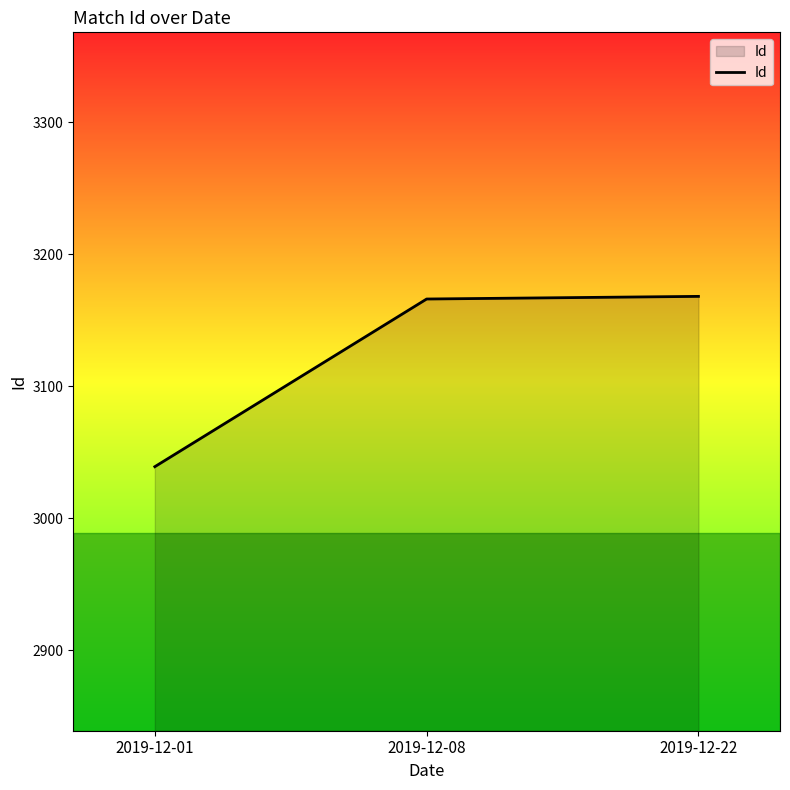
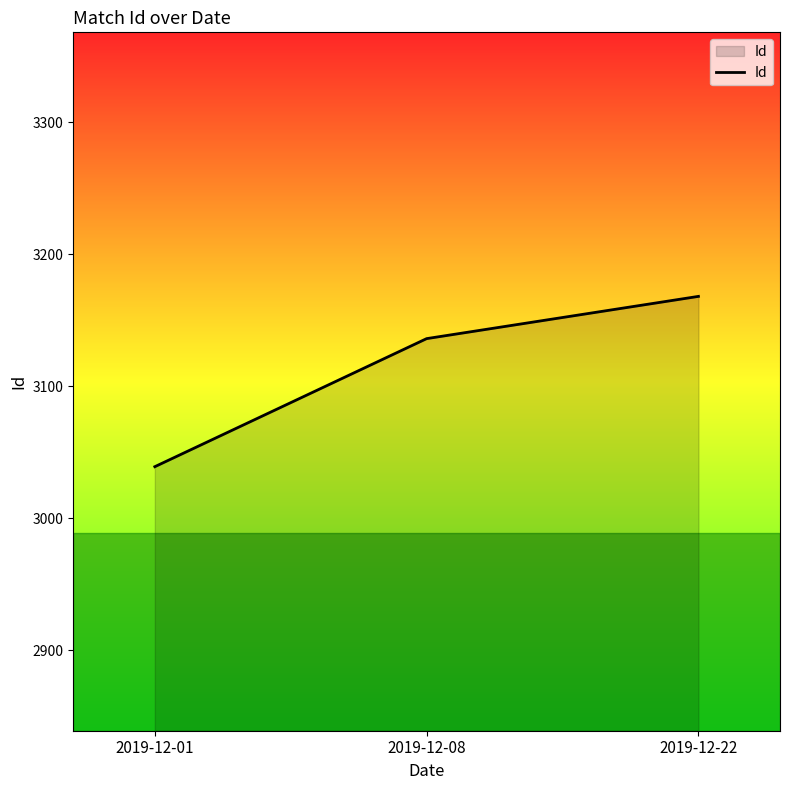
2019-12-08: 3166 -> 3136
